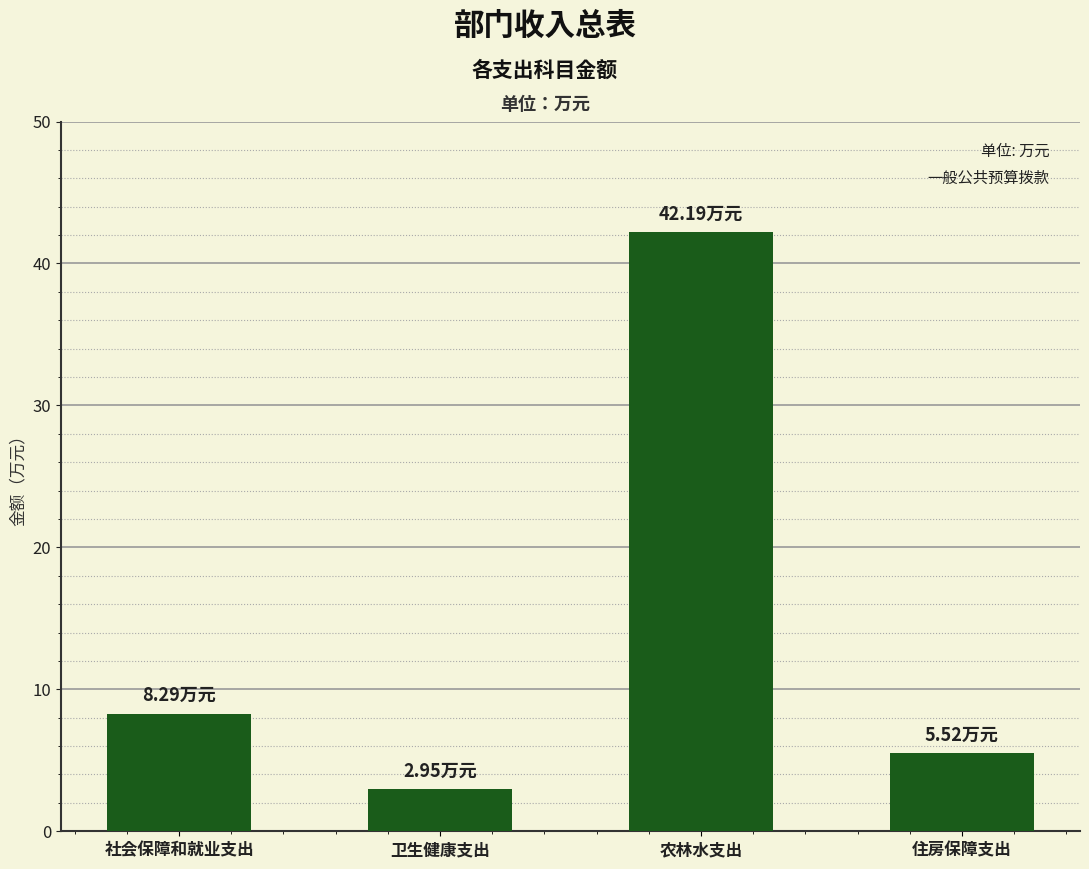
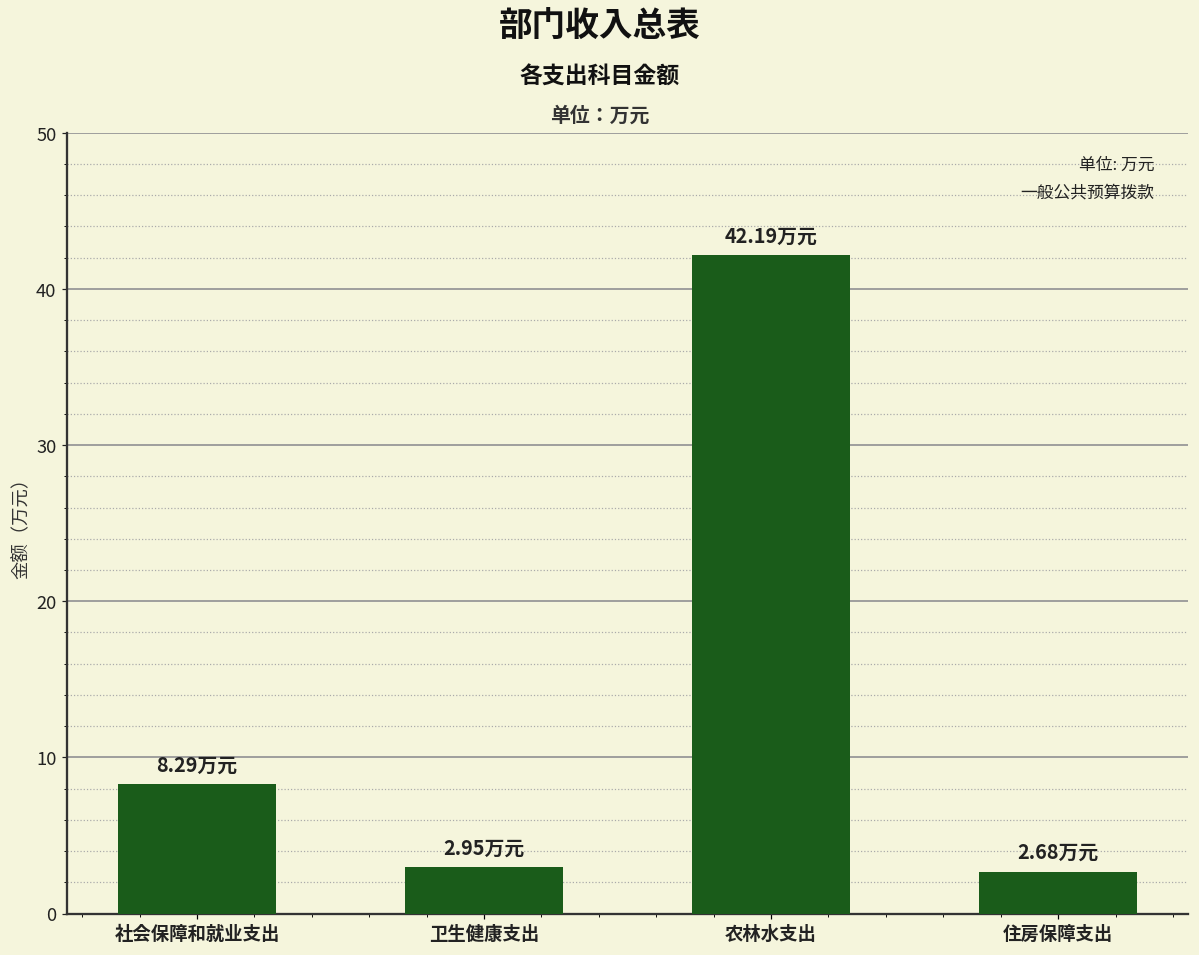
住房保障支出: 5.52 -> 2.68
